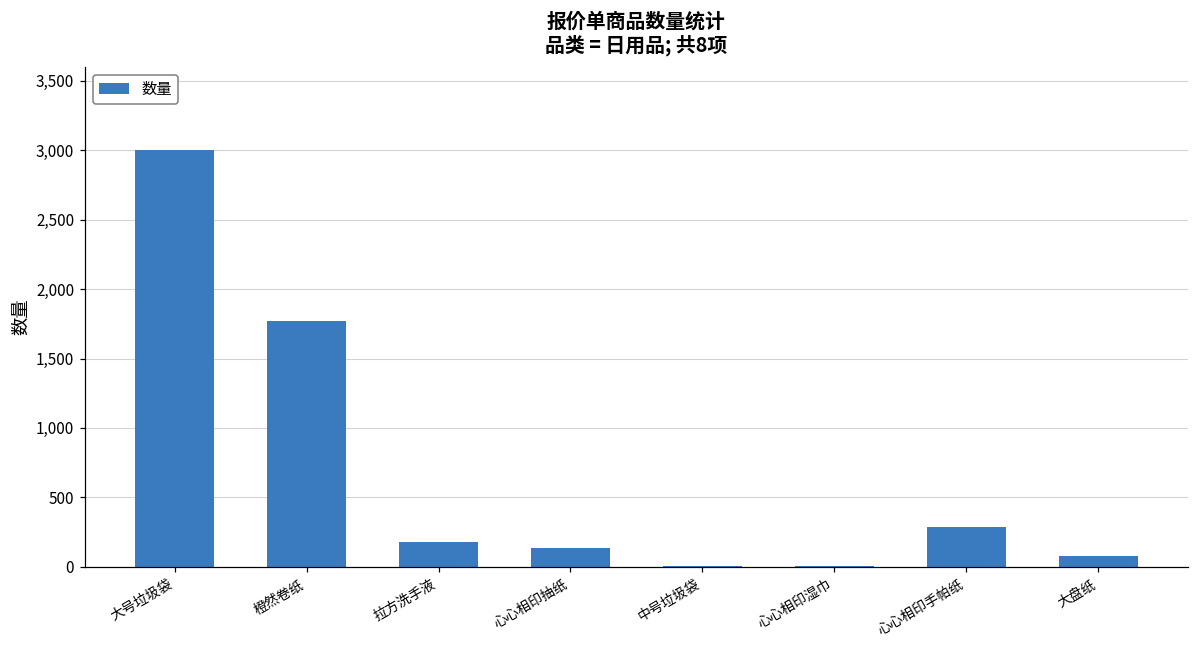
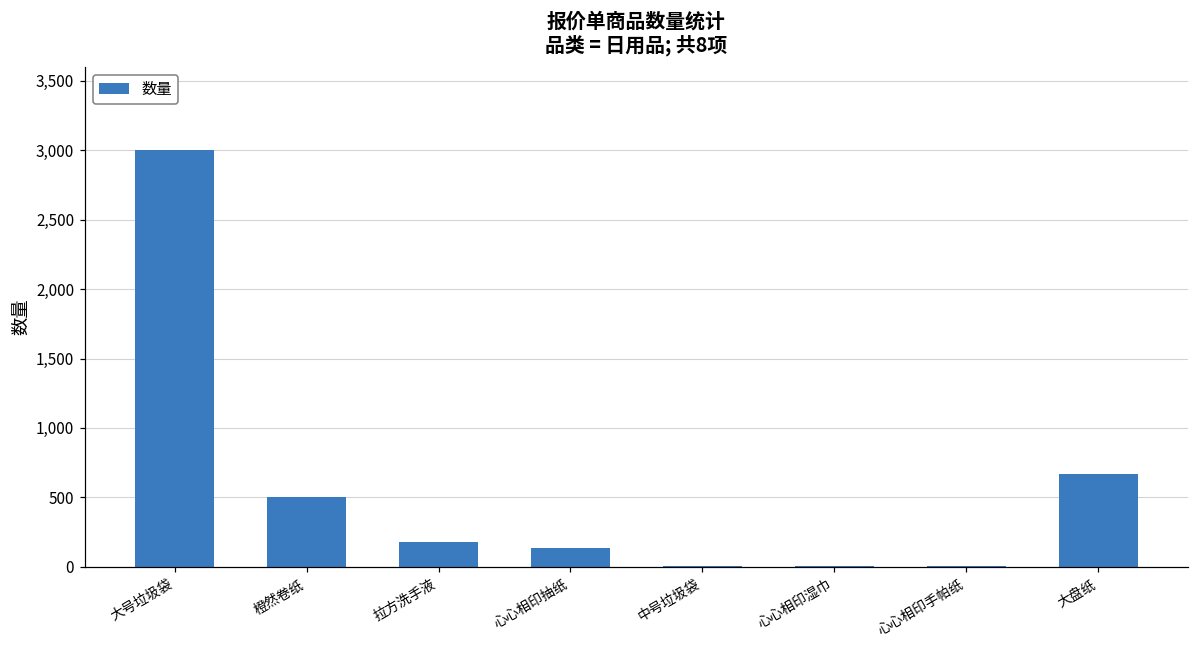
橙然卷纸: 1,770 -> 500
心心相印手帕纸: 280 -> 0
大盘纸: 80 -> 670
